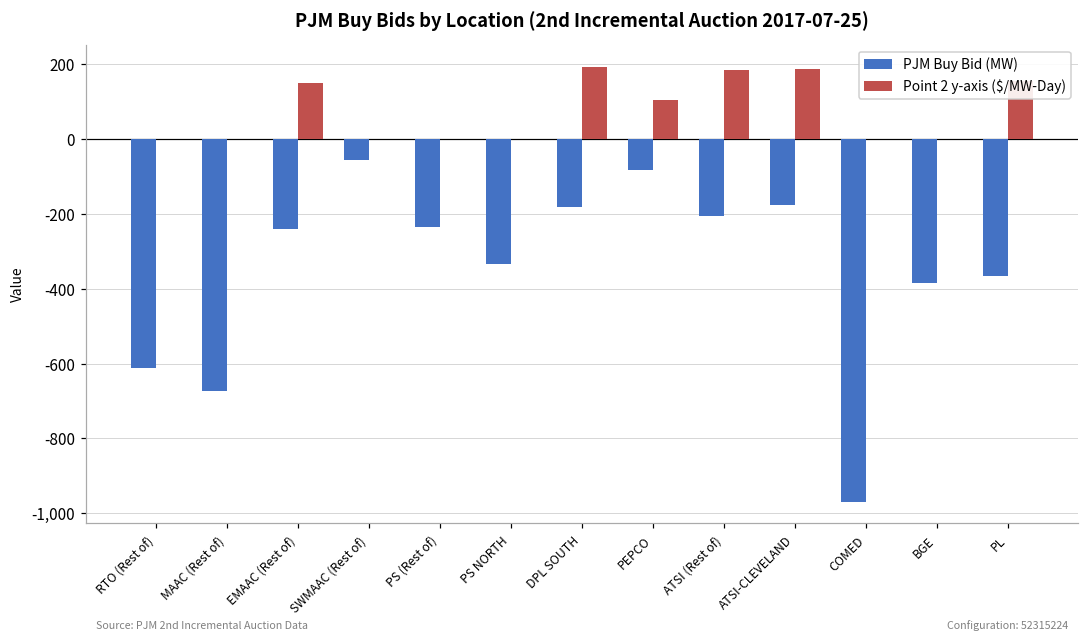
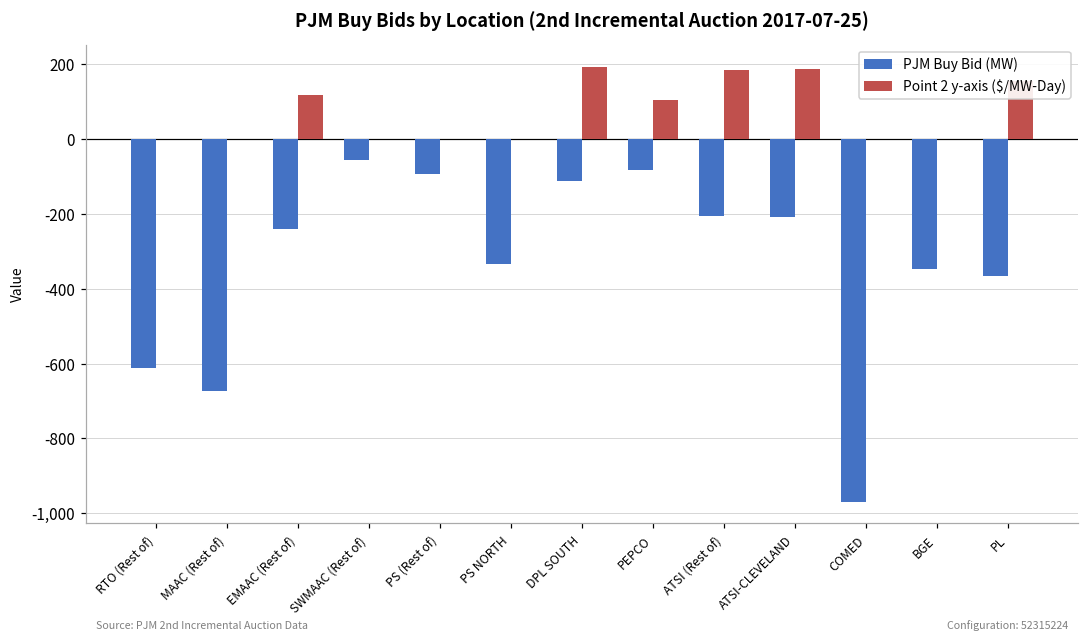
Point 2 y-axis ($/MW-Day), EMAAC (Rest of): 150 -> 120
PJM Buy Bid (MW), PS (Rest of): -230 -> -90
PJM Buy Bid (MW), DPL SOUTH: -180 -> -110
PJM Buy Bid (MW), ATSI-CLEVELAND: -180 -> -210
PJM Buy Bid (MW), BGE: -380 -> -350
